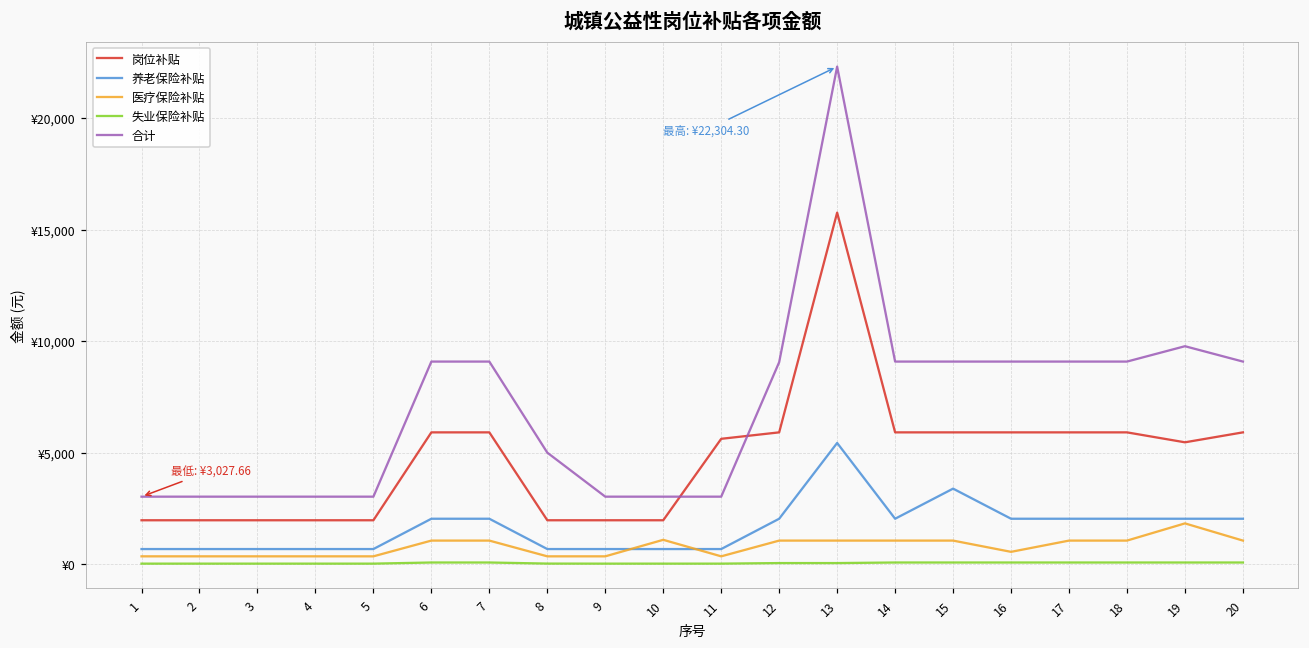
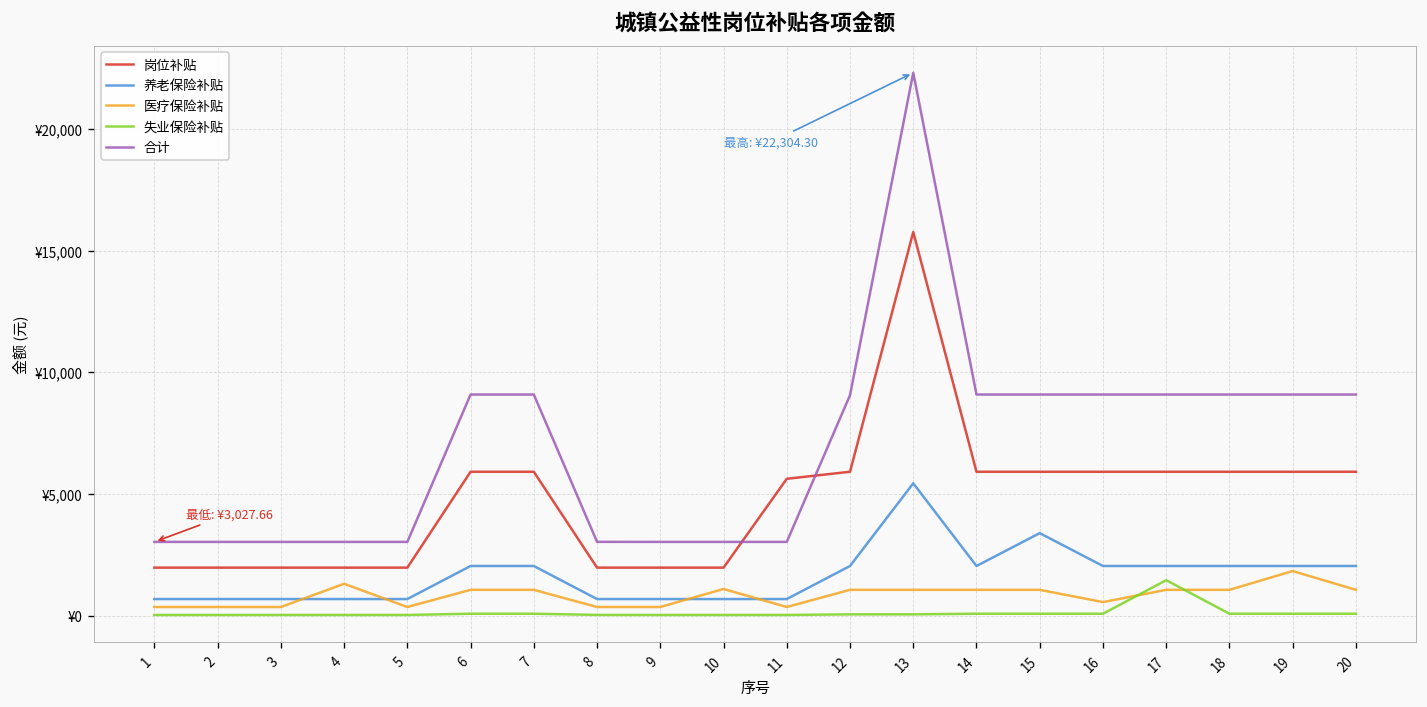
医疗保险补贴, 4: ¥400 -> ¥1,300
合计, 8: ¥5,000 -> ¥3,000
失业保险补贴, 17: ¥100 -> ¥1,500
岗位补贴, 19: ¥5,500 -> ¥5,900
合计, 19: ¥9,800 -> ¥9,100
